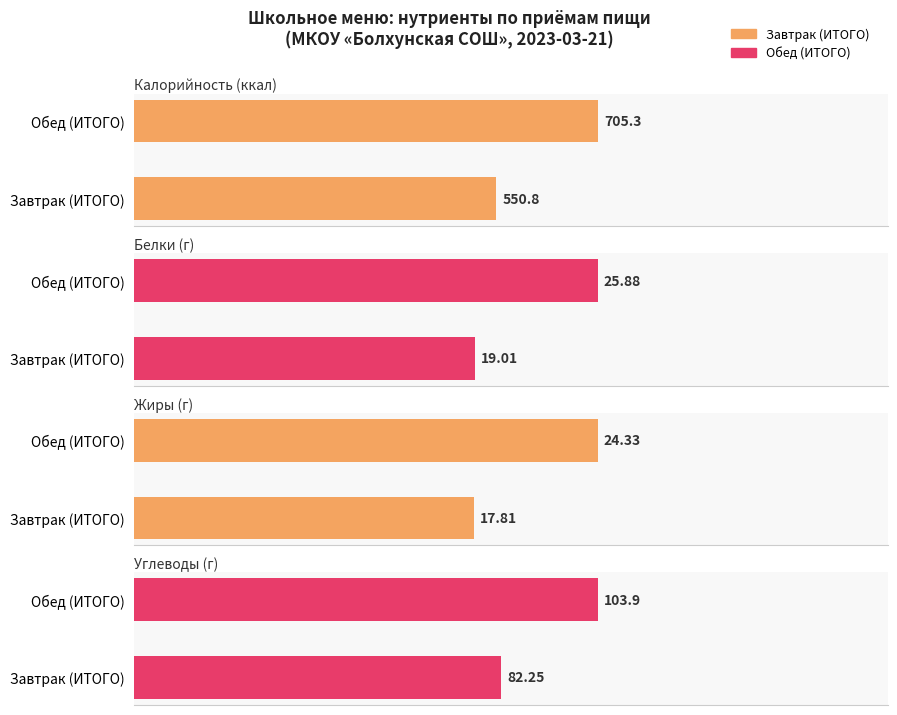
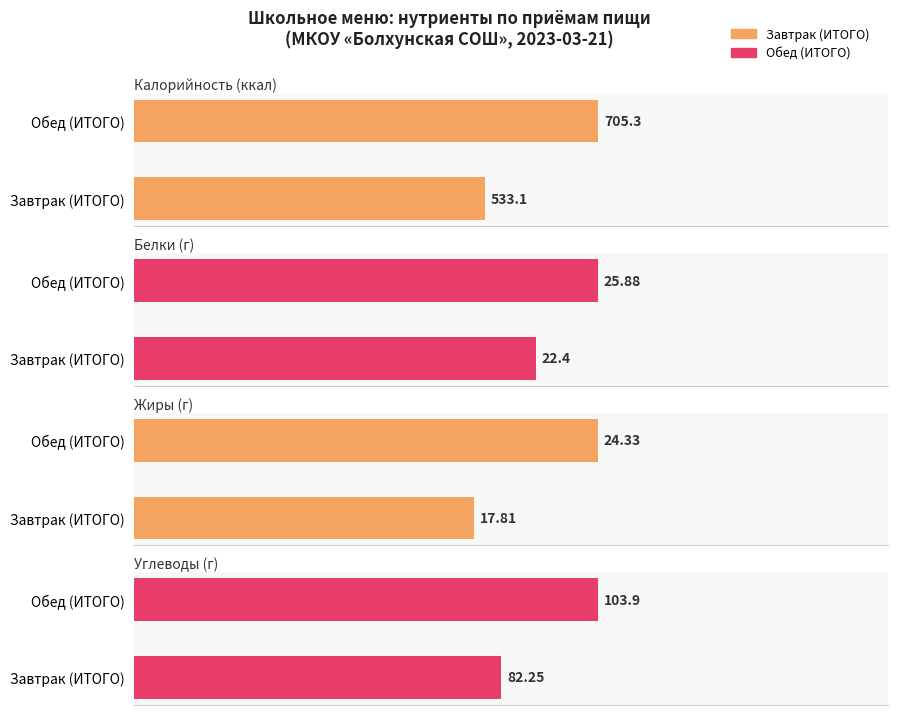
Калорийность (ккал), Завтрак (ИТОГО): 550.8 -> 533.1
Белки (г), Завтрак (ИТОГО): 19.01 -> 22.4
